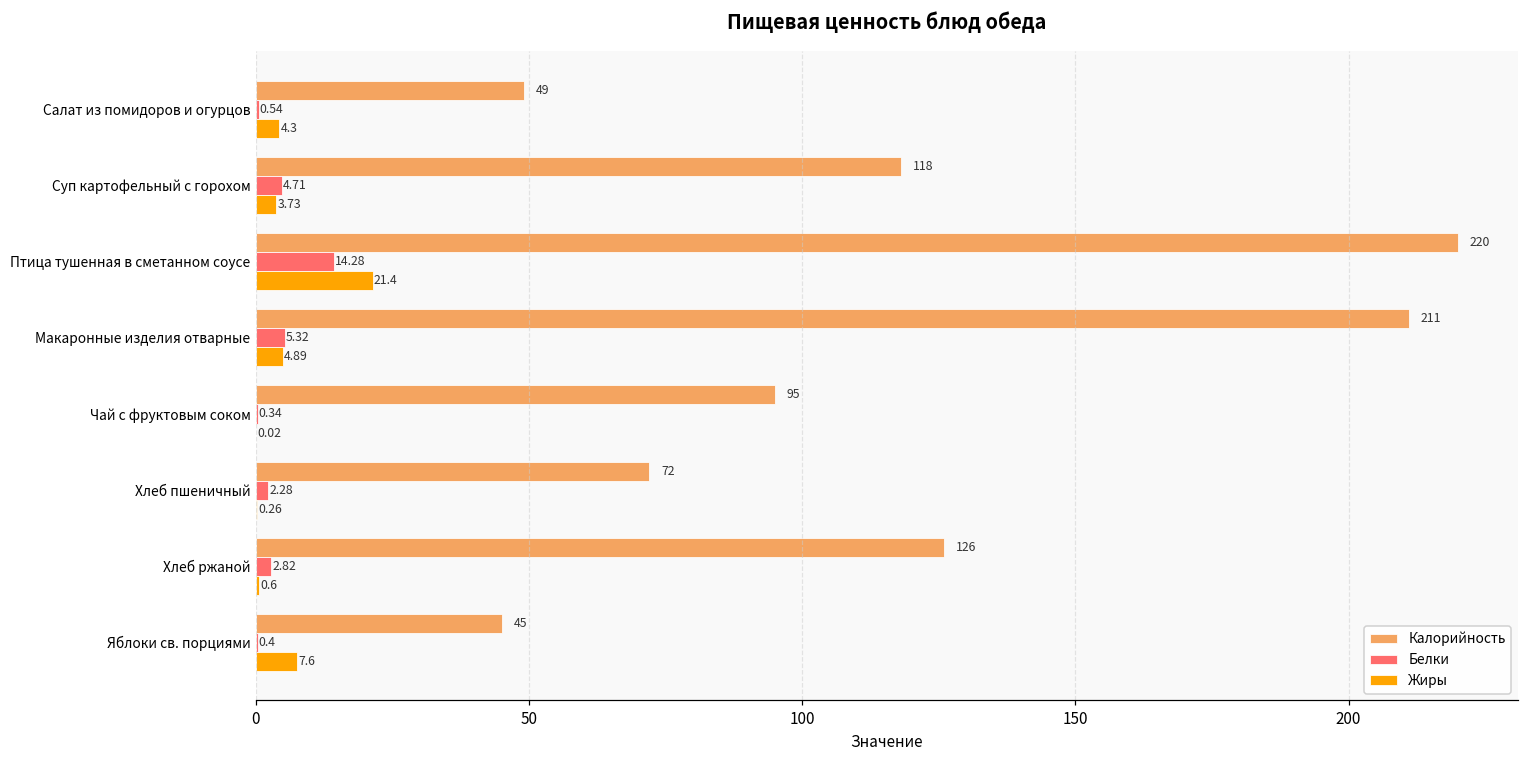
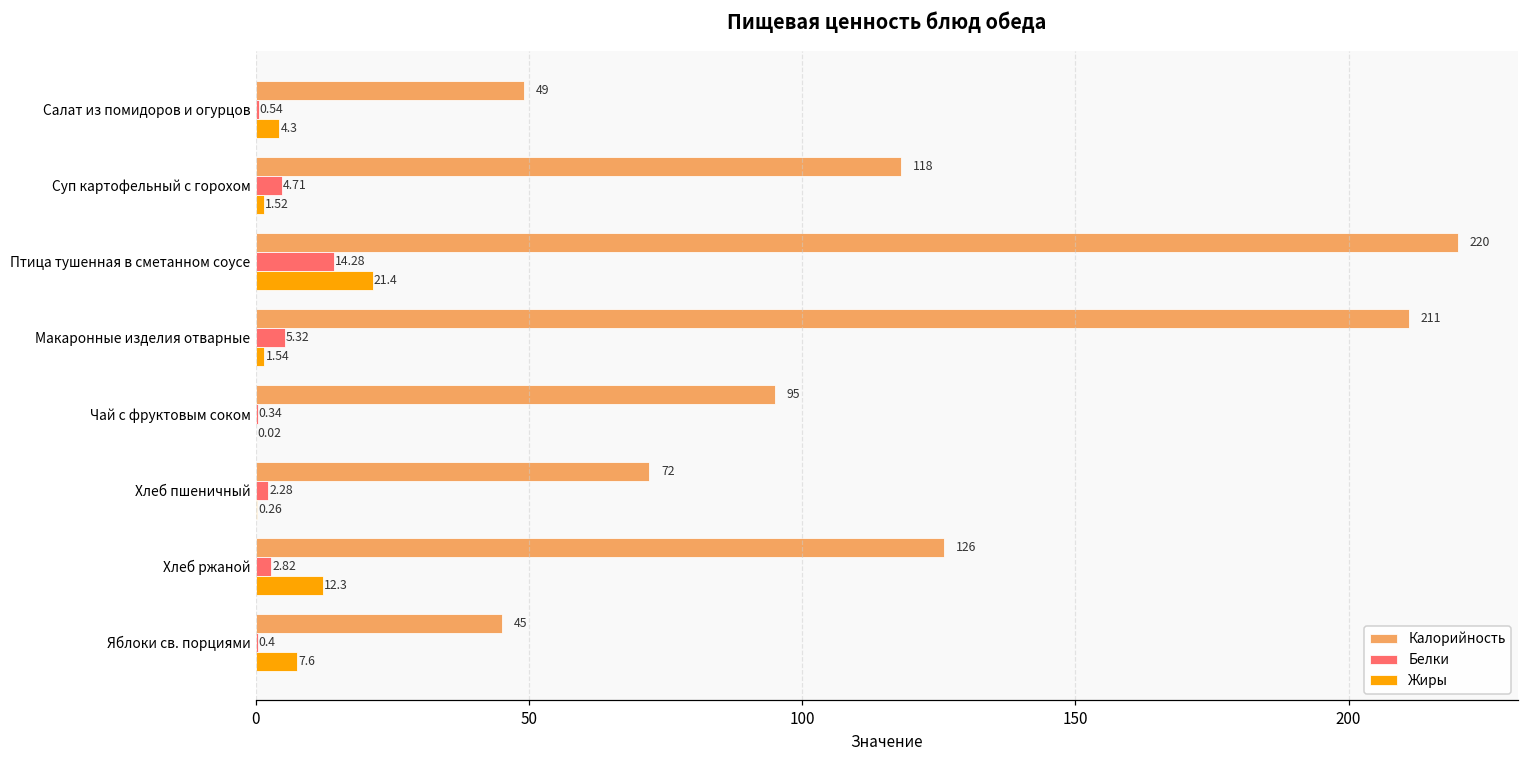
Жиры, Суп картофельный с горохом: 3.73 -> 1.52
Жиры, Макаронные изделия отварные: 4.89 -> 1.54
Жиры, Хлеб ржаной: 0.6 -> 12.3
